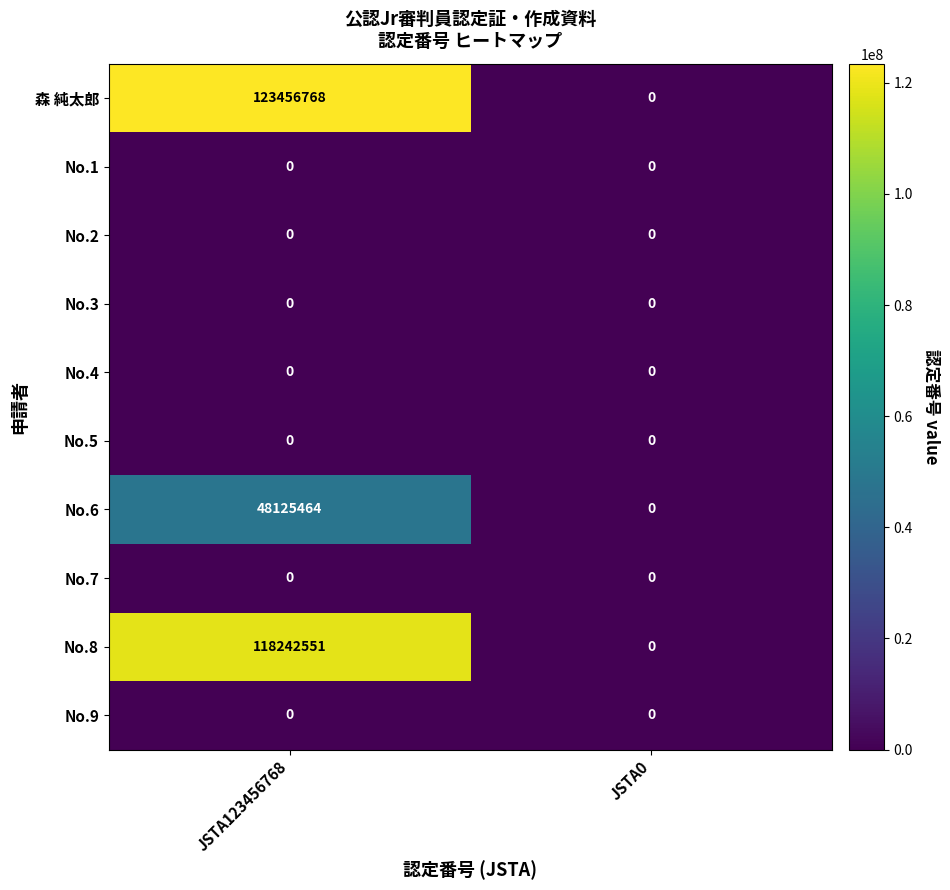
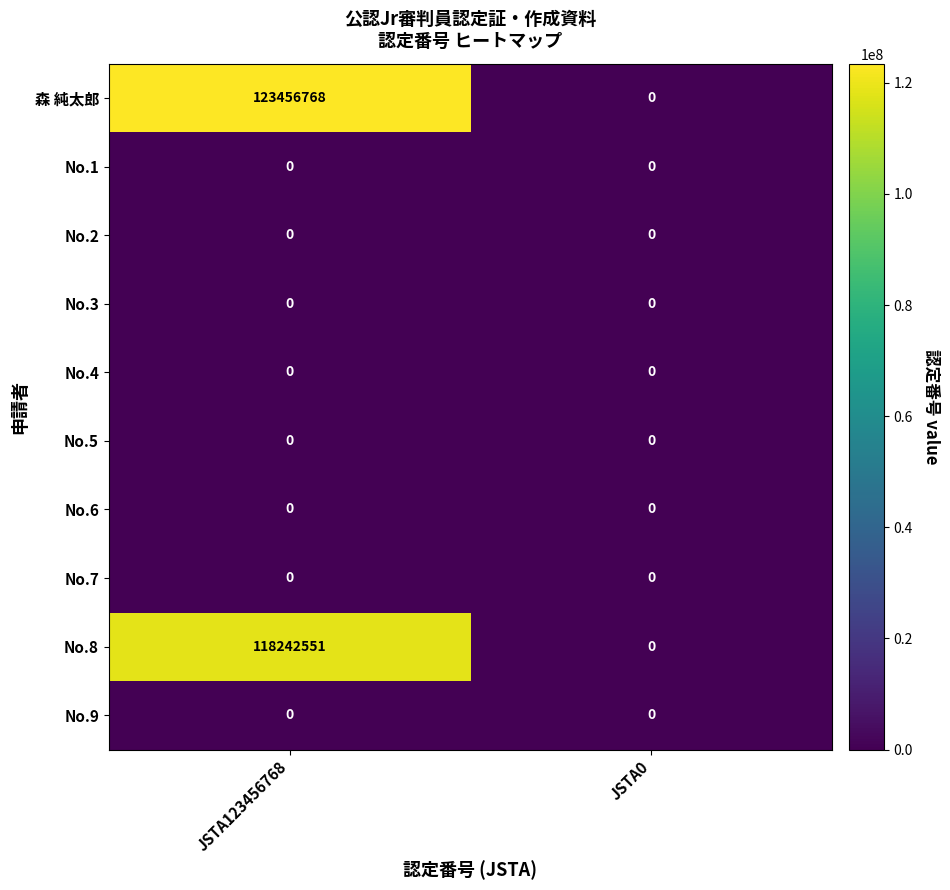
No.6, JSTA123456768: 48125464 -> 0
